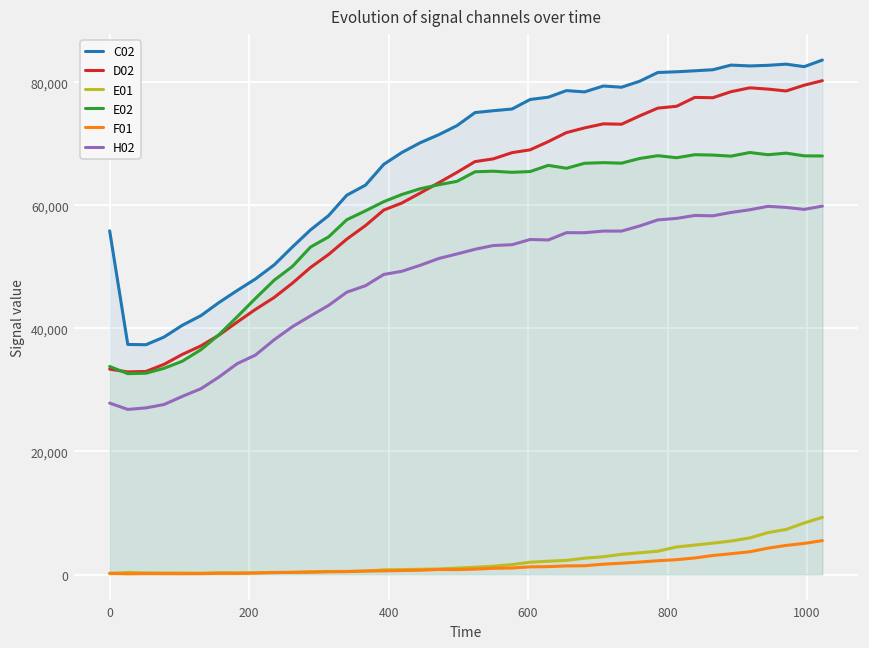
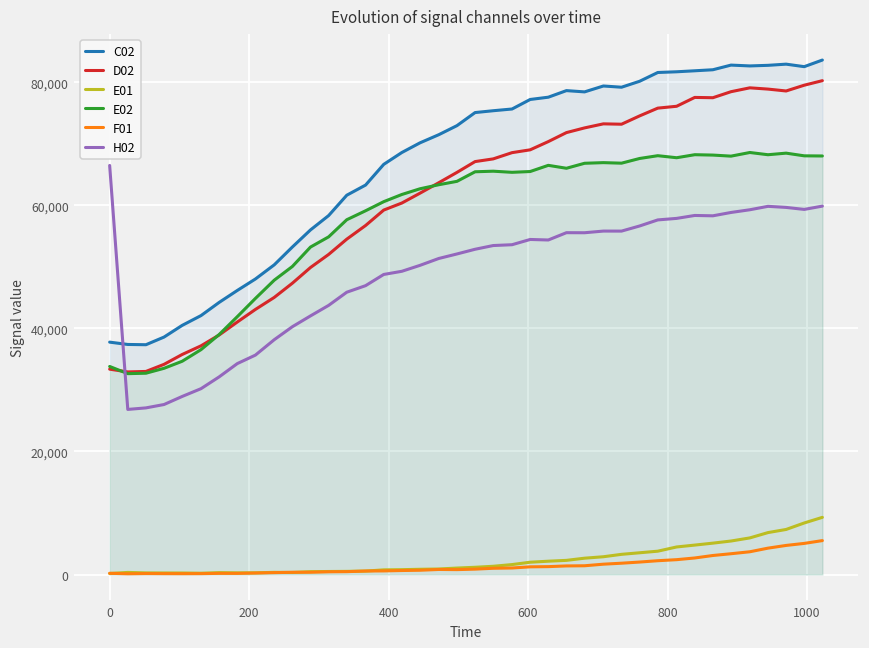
C02, 0: 56,000 -> 38,000
H02, 0: 28,000 -> 66,000
